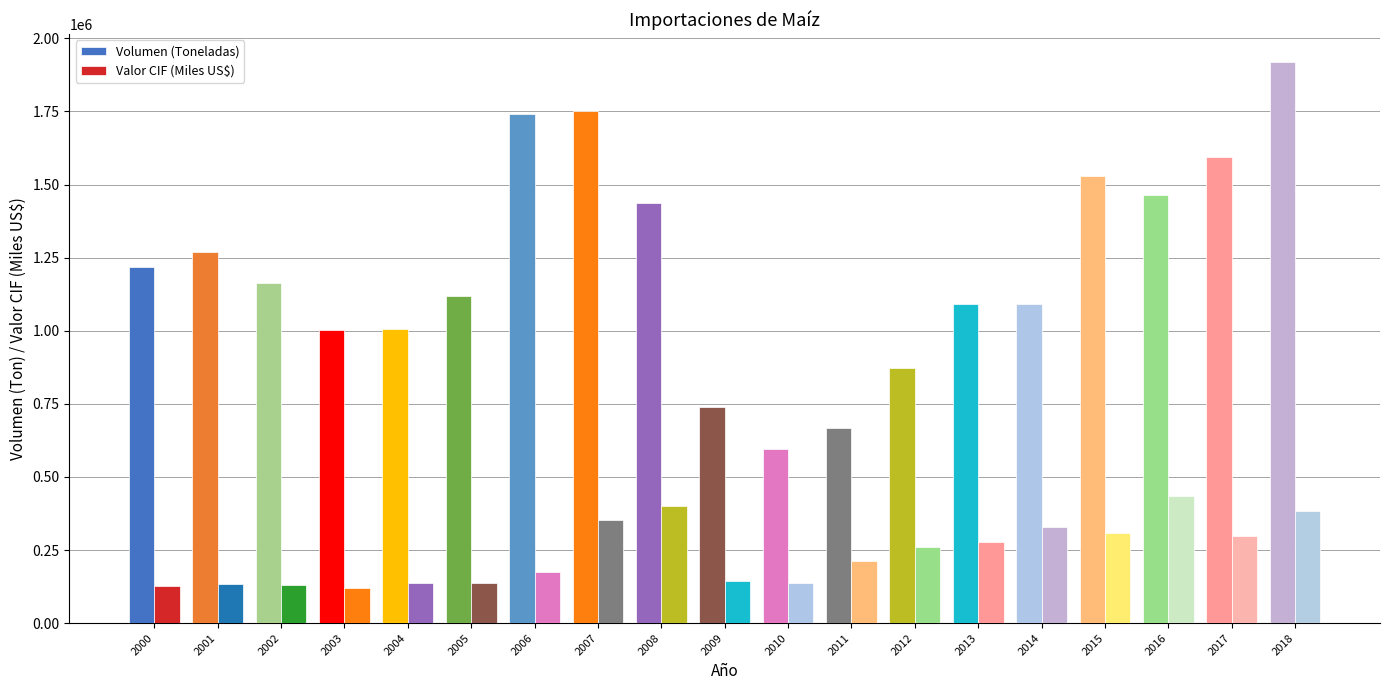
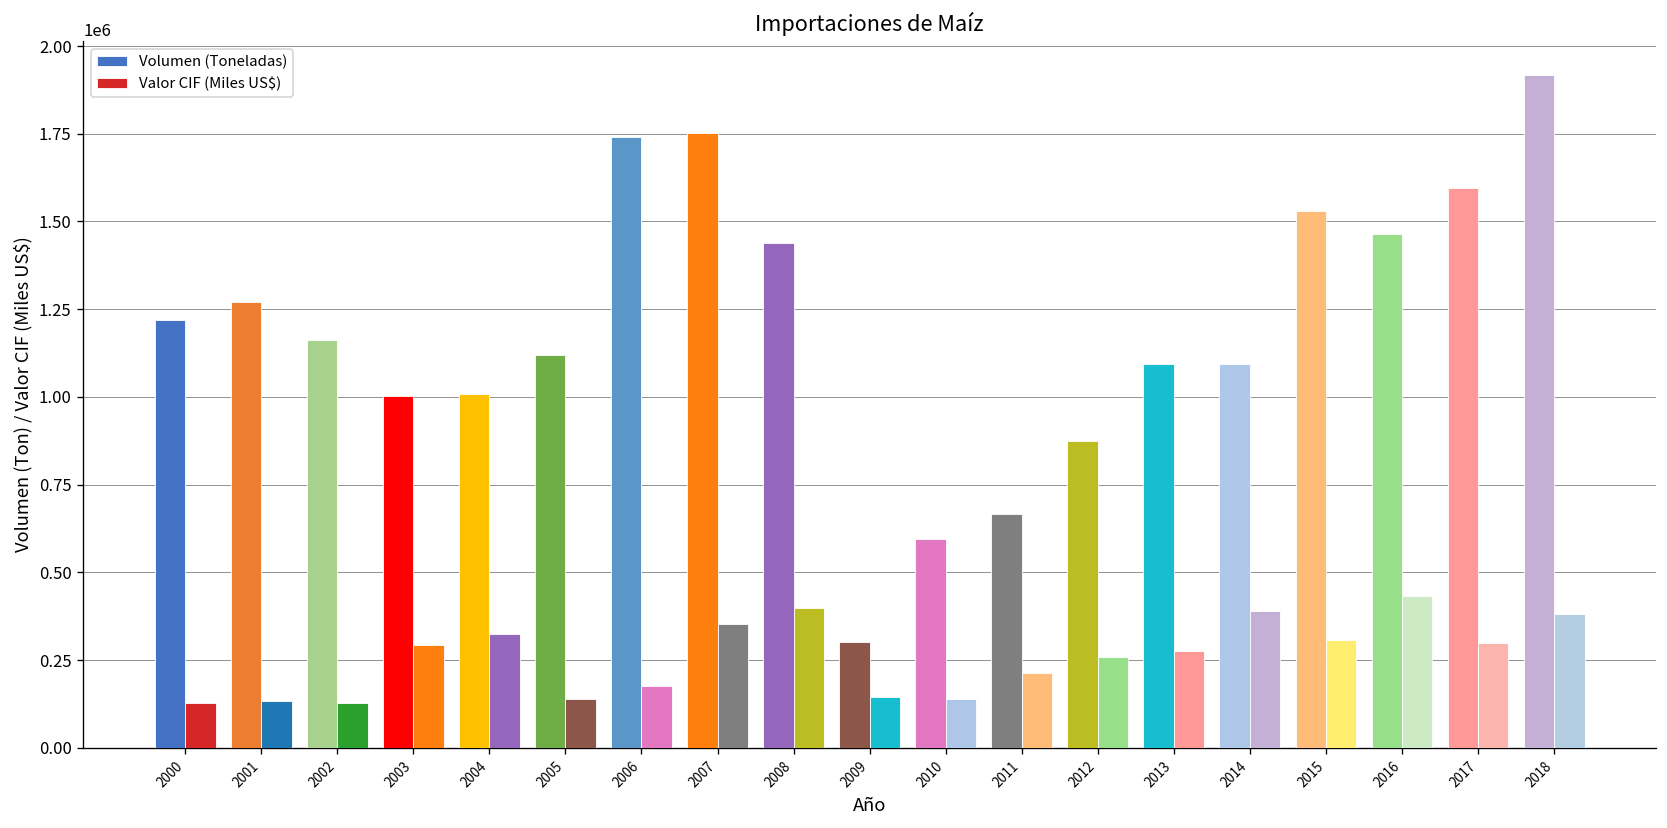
Valor CIF (Miles US$), 2003: 120000 -> 290000
Valor CIF (Miles US$), 2004: 140000 -> 330000
Volumen (Toneladas), 2009: 740000 -> 300000
Valor CIF (Miles US$), 2014: 330000 -> 390000
